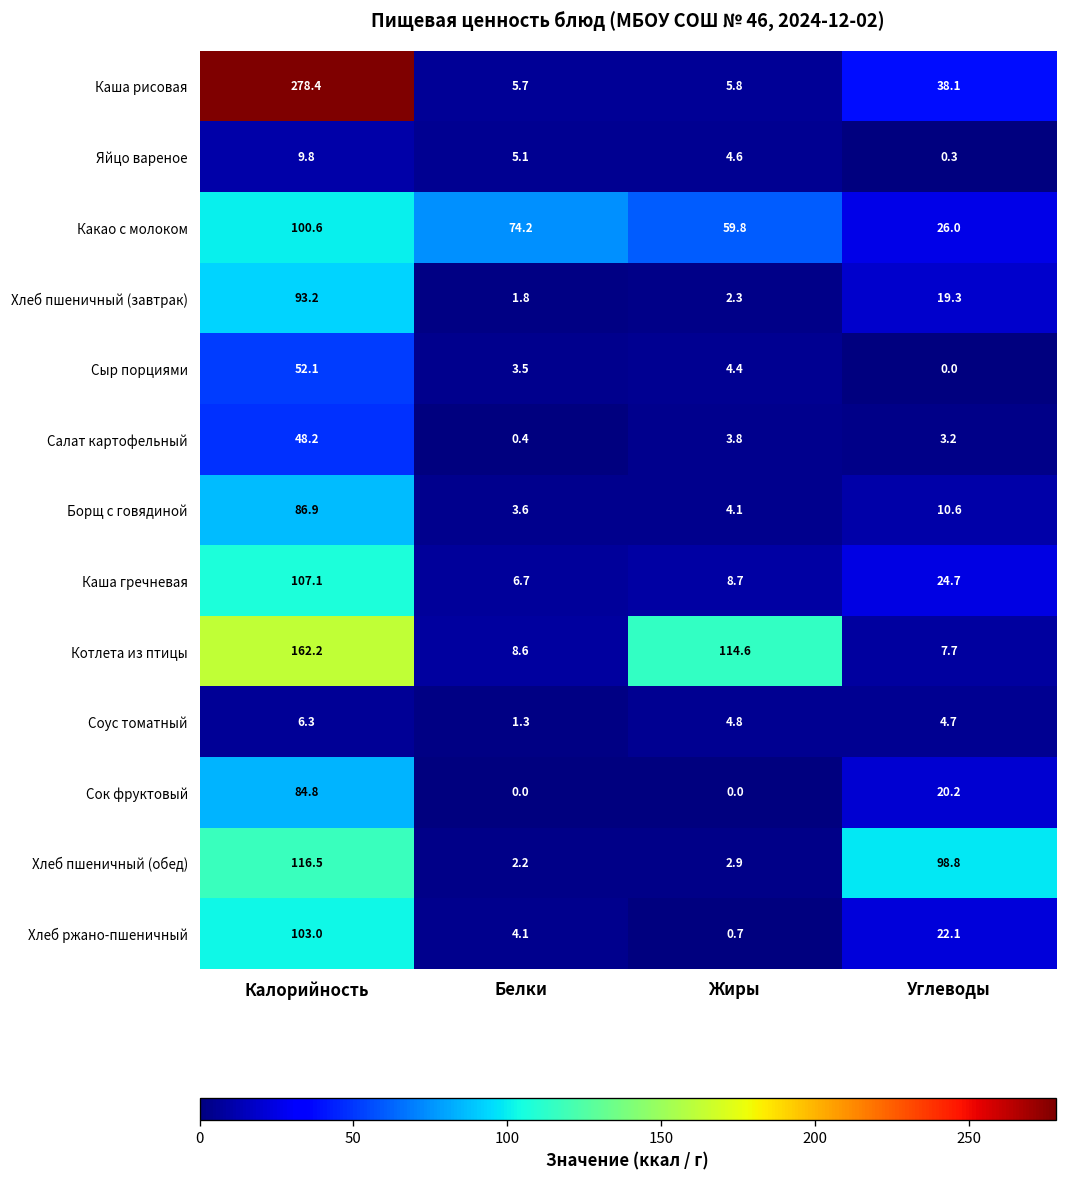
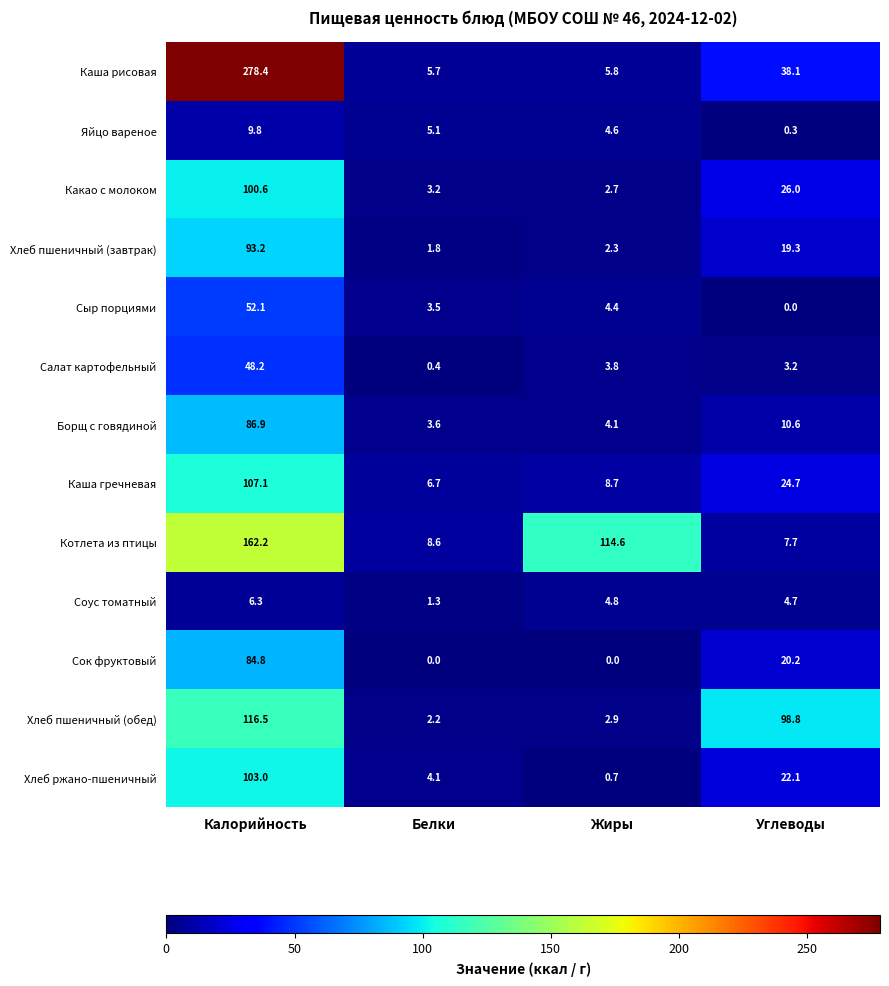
Какао с молоком, Белки: 74.2 -> 3.2
Какао с молоком, Жиры: 59.8 -> 2.7
